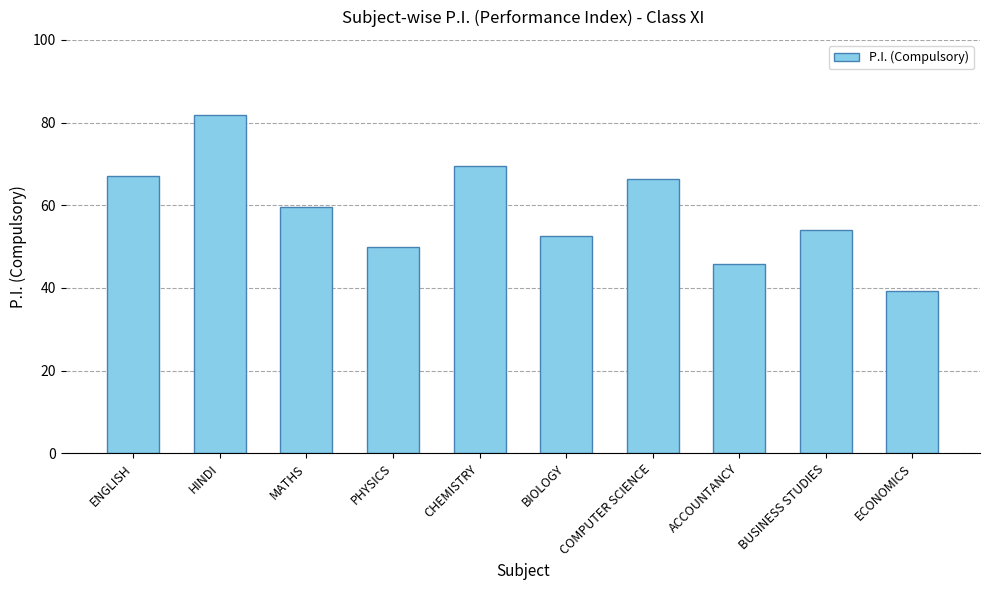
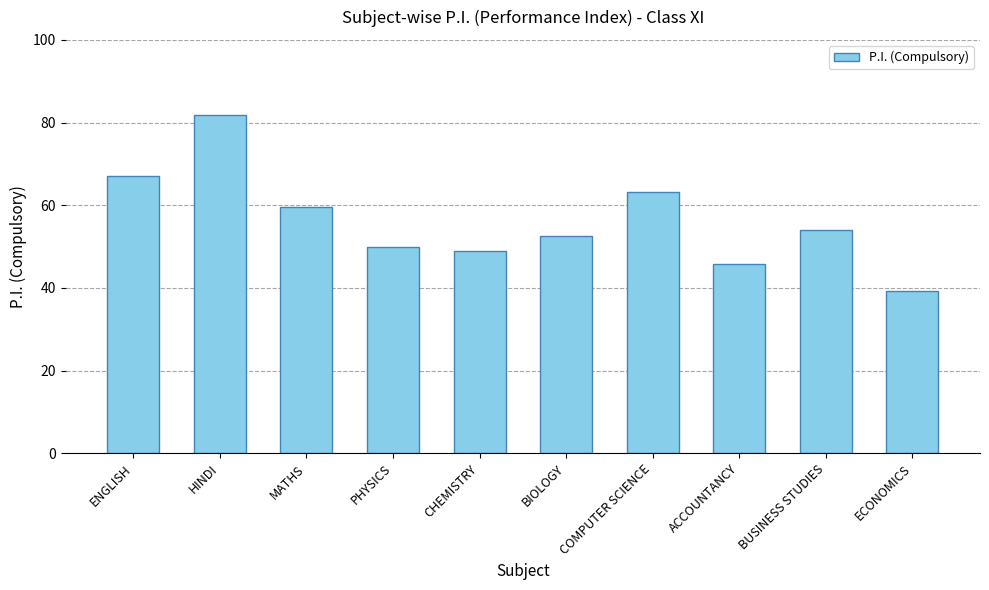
CHEMISTRY: 69 -> 49
COMPUTER SCIENCE: 66 -> 63
